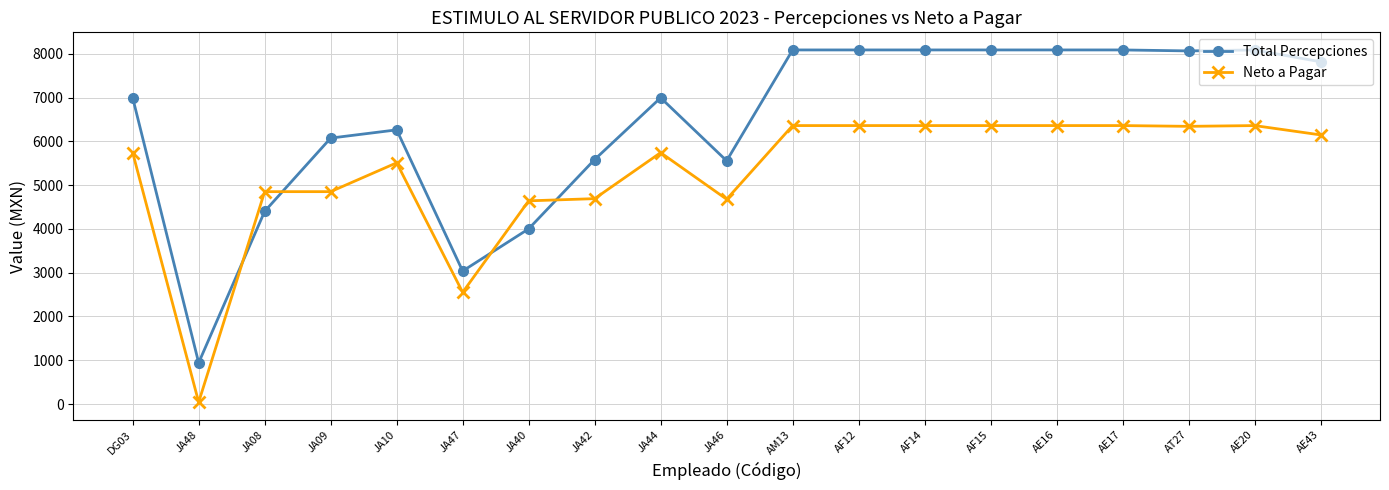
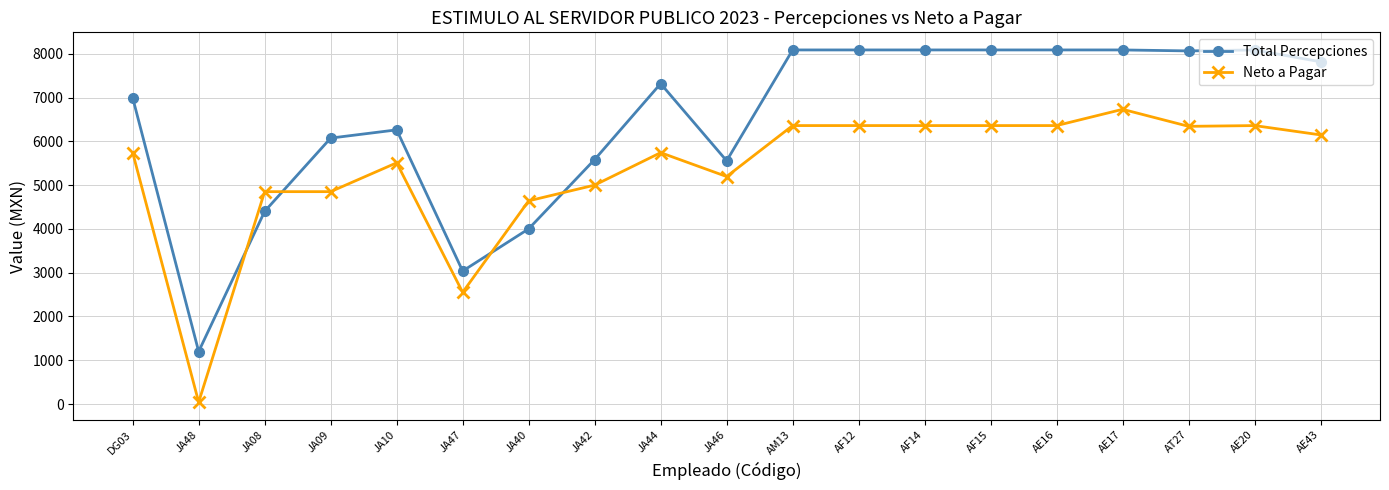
Total Percepciones, JA48: 900 -> 1200
Neto a Pagar, JA42: 4700 -> 5000
Total Percepciones, JA44: 7000 -> 7300
Neto a Pagar, JA46: 4700 -> 5200
Neto a Pagar, AE17: 6400 -> 6700
